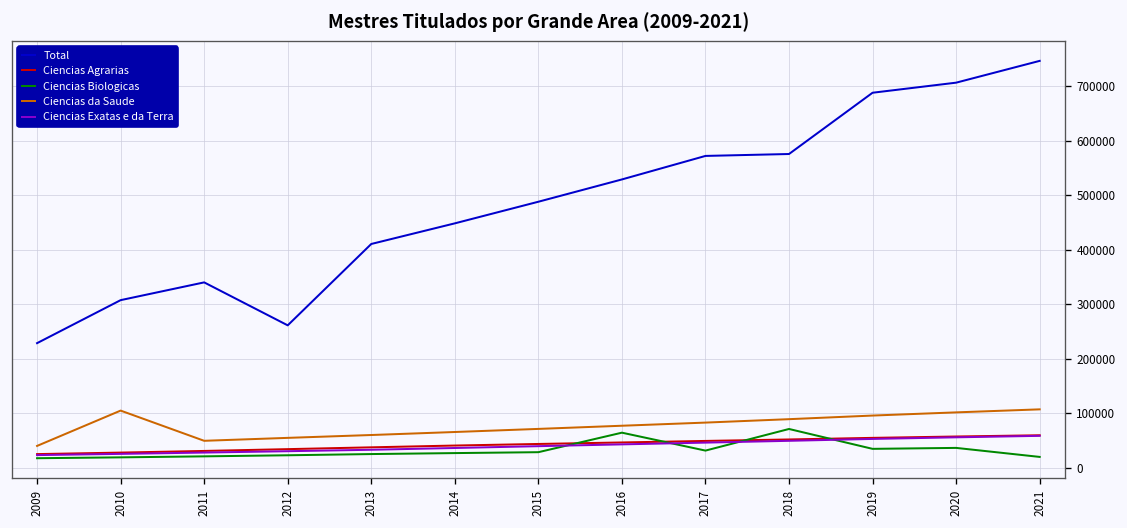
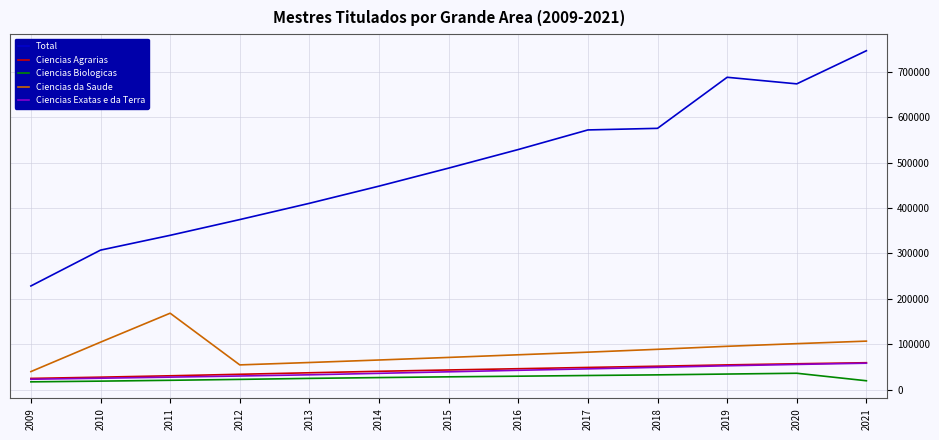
Ciencias da Saude, 2011: 50000 -> 170000
Total, 2012: 260000 -> 370000
Ciencias Biologicas, 2016: 60000 -> 30000
Ciencias Biologicas, 2018: 70000 -> 30000
Total, 2020: 710000 -> 670000
